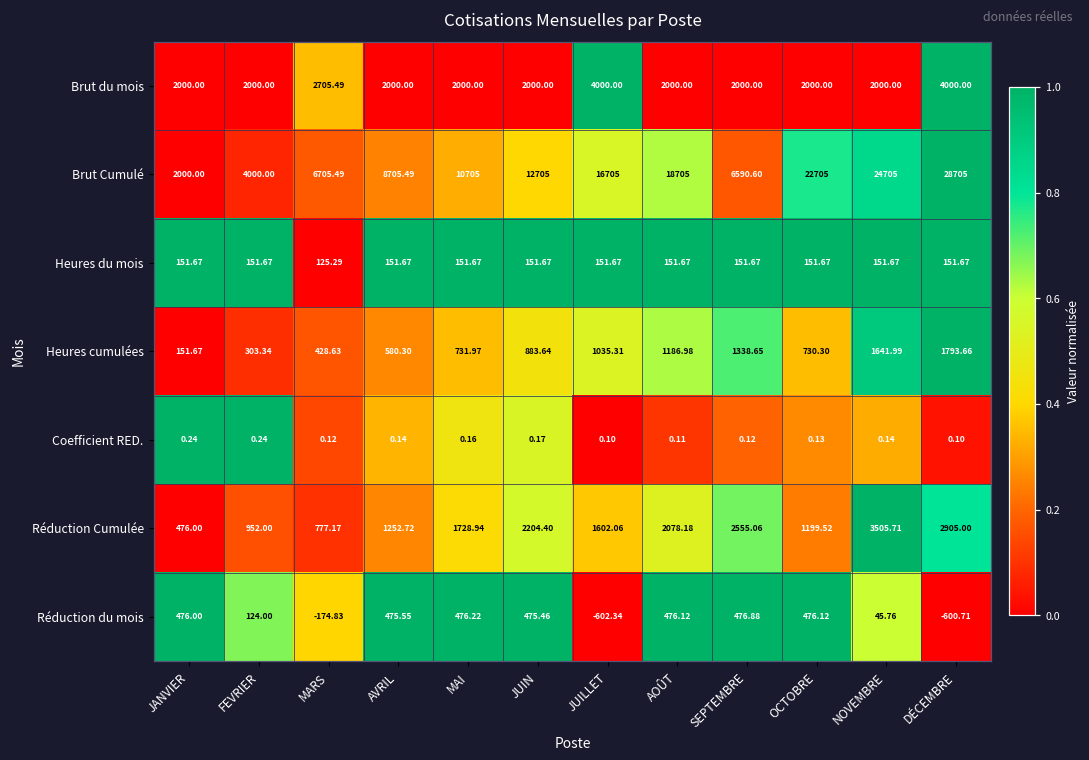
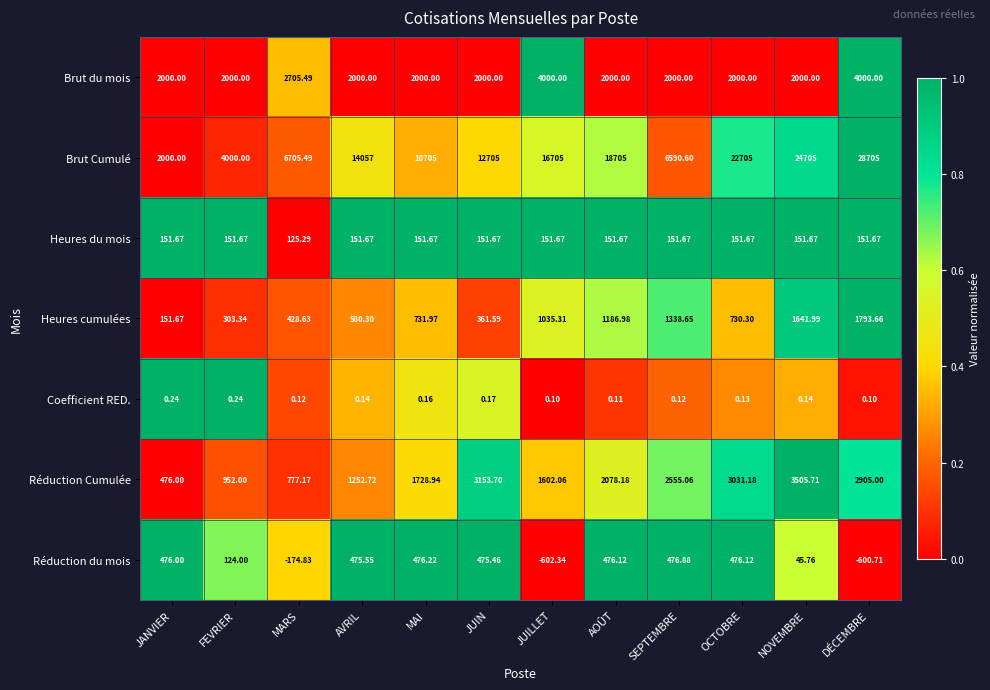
Brut Cumulé, AVRIL: 8705.49 -> 14057
Heures cumulées, JUIN: 883.64 -> 361.59
Réduction Cumulée, JUIN: 2204.40 -> 3153.70
Réduction Cumulée, OCTOBRE: 1199.52 -> 3031.18
